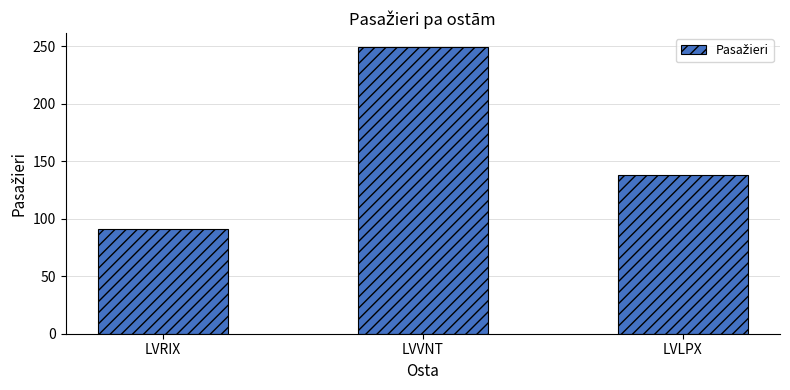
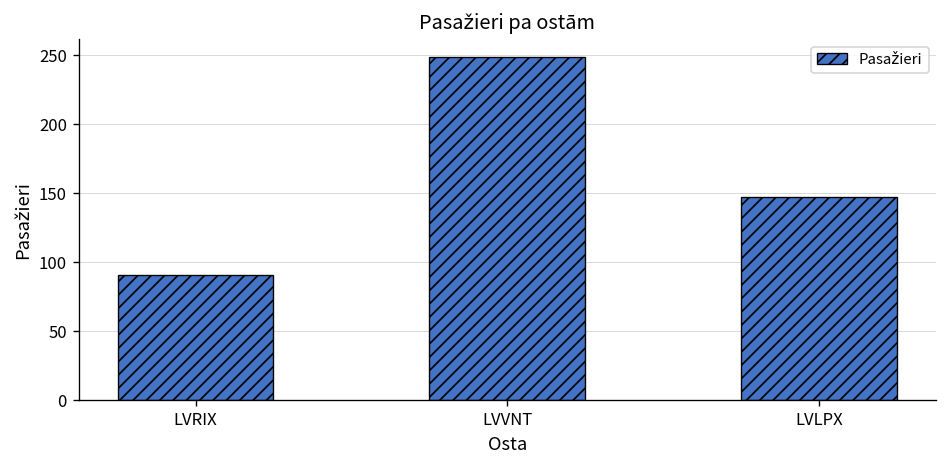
LVLPX: 138 -> 147
